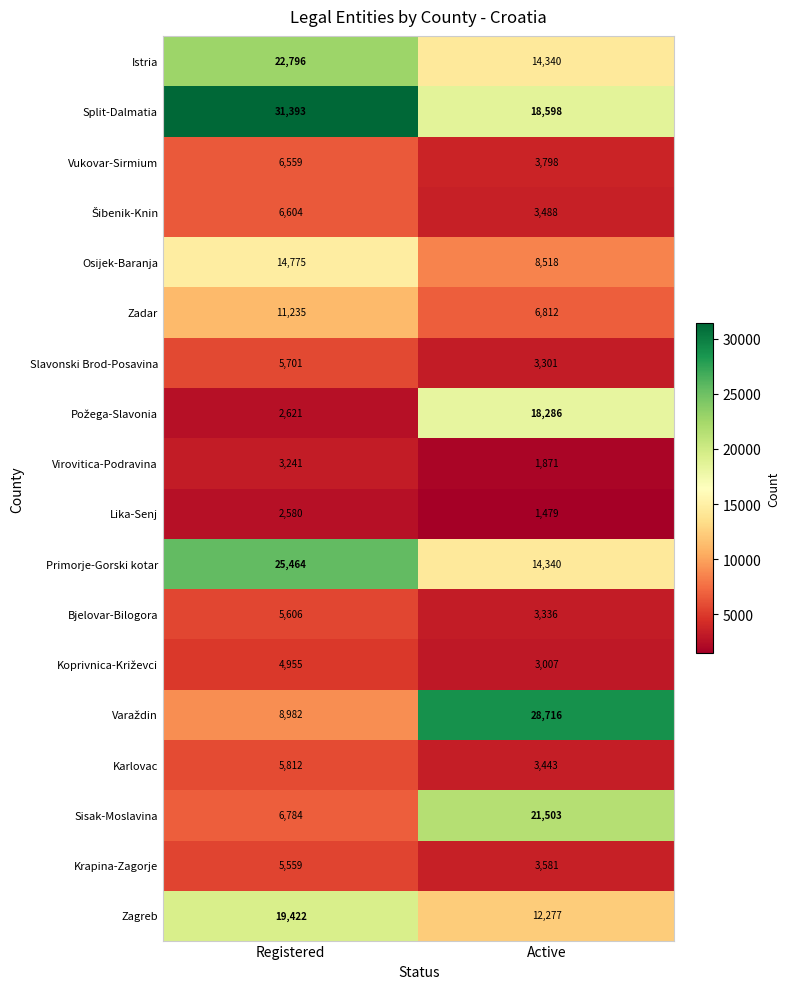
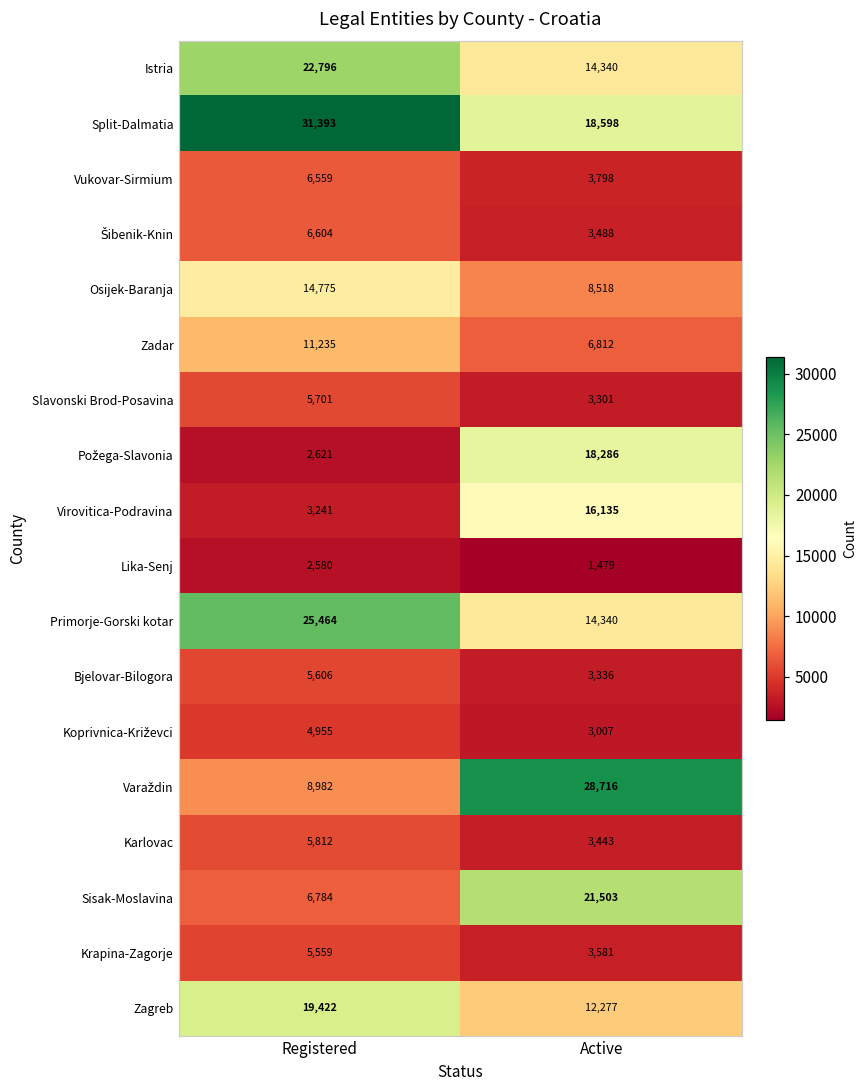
Virovitica-Podravina, Active: 1,871 -> 16,135
